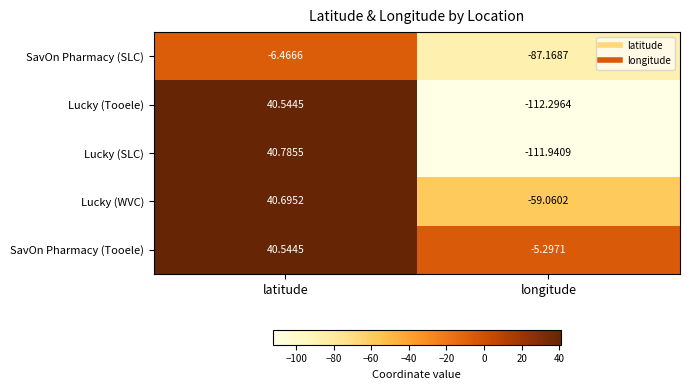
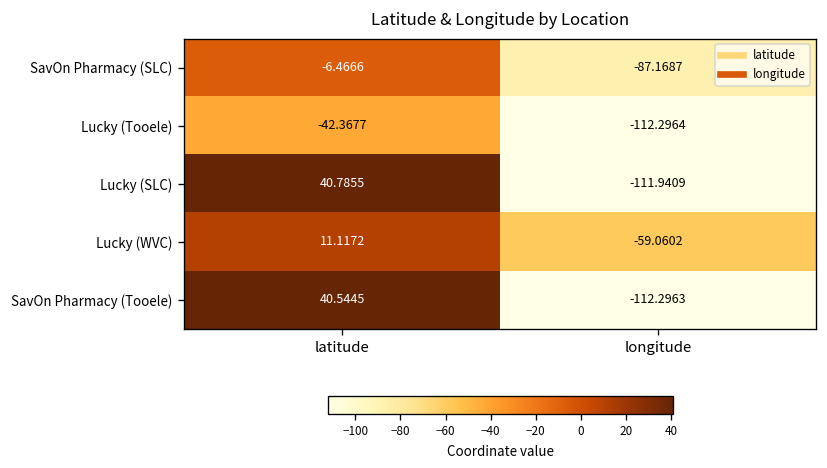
Lucky (Tooele), latitude: 40.5445 -> -42.3677
Lucky (WVC), latitude: 40.6952 -> 11.1172
SavOn Pharmacy (Tooele), longitude: -5.2971 -> -112.2963
